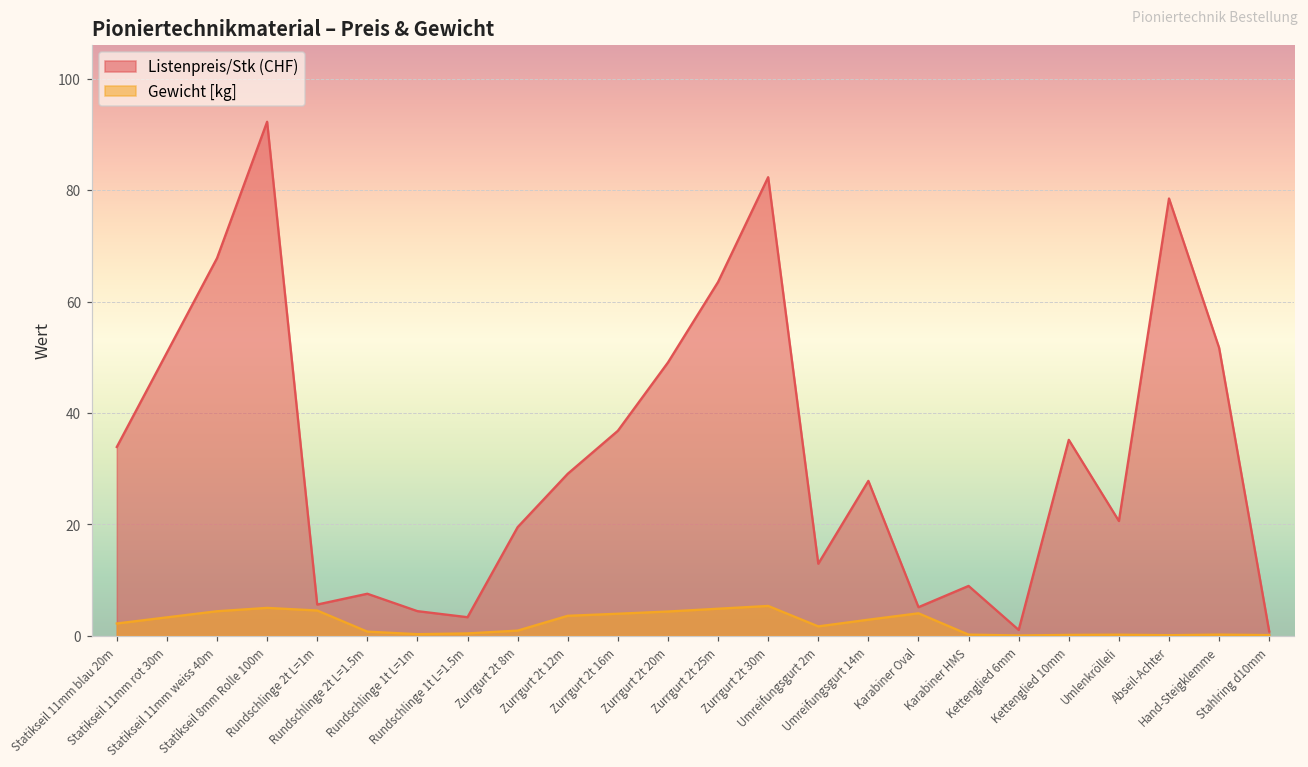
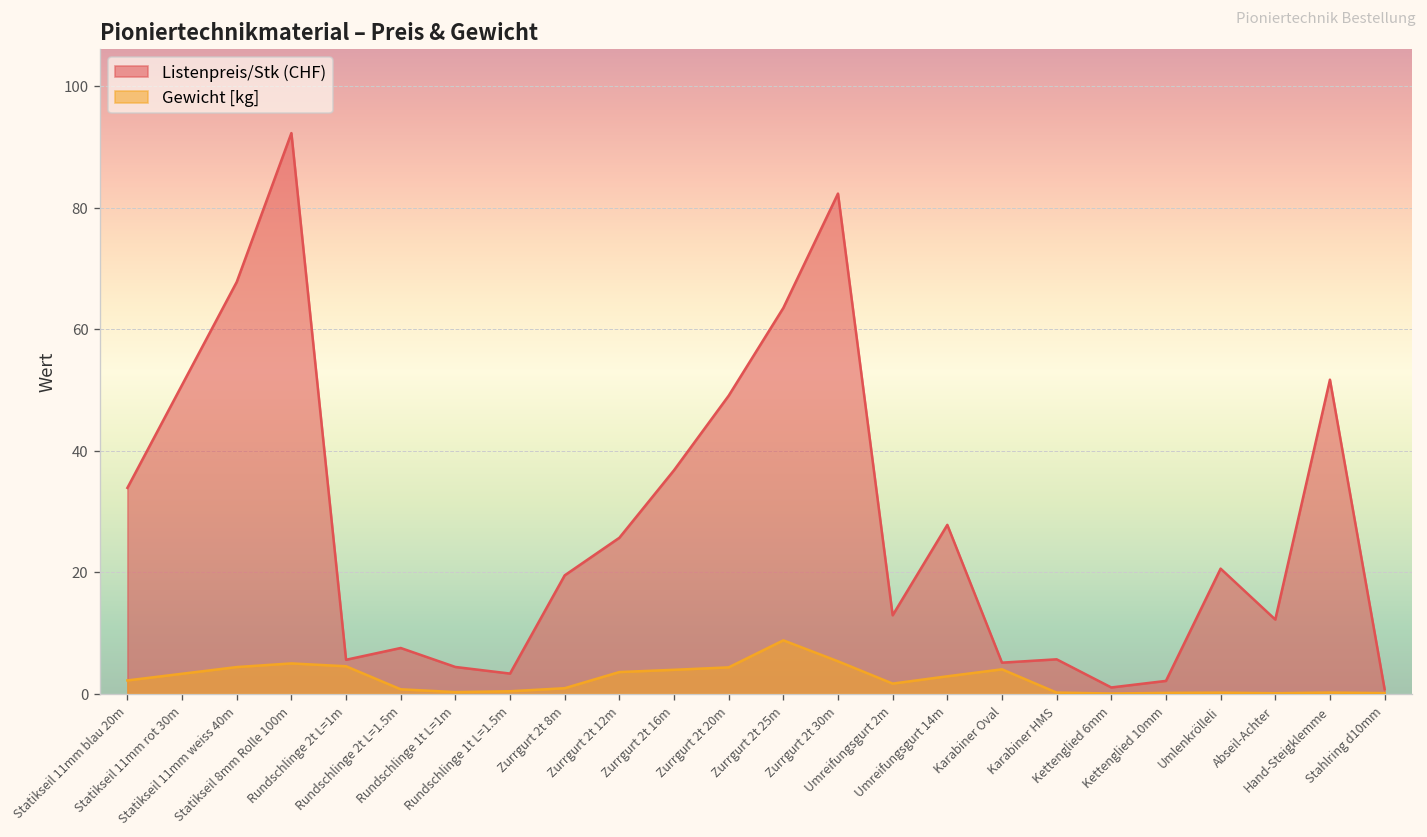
Listenpreis/Stk (CHF), Zurrgurt 2t 12m: 29 -> 26
Gewicht [kg], Zurrgurt 2t 25m: 5 -> 9
Listenpreis/Stk (CHF), Karabiner HMS: 9 -> 6
Listenpreis/Stk (CHF), Kettenglied 10mm: 35 -> 2
Listenpreis/Stk (CHF), Abseil-Achter: 79 -> 12
